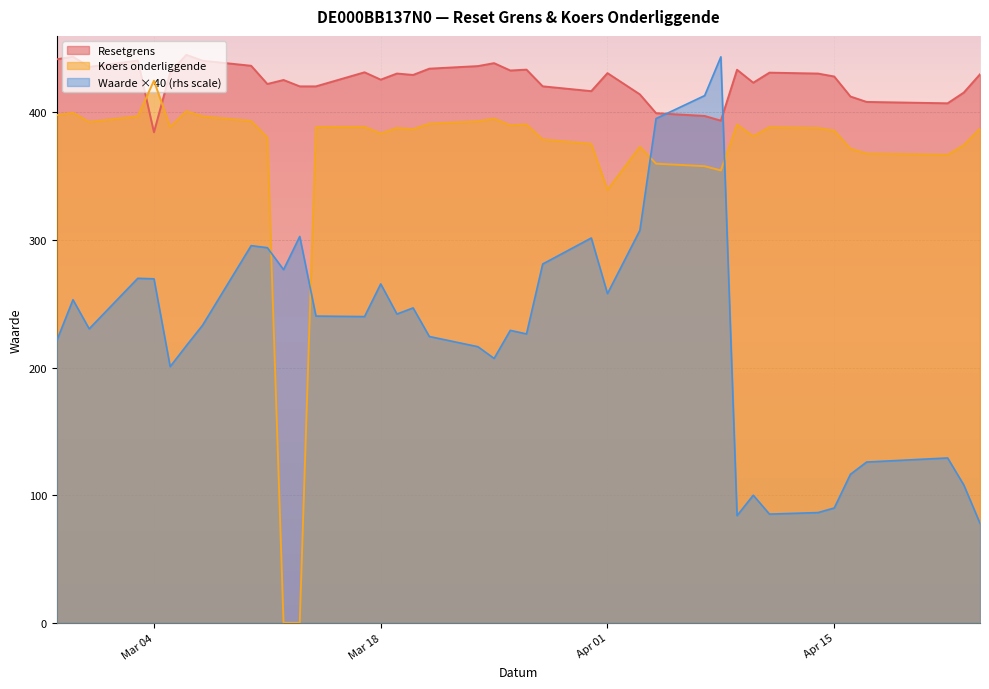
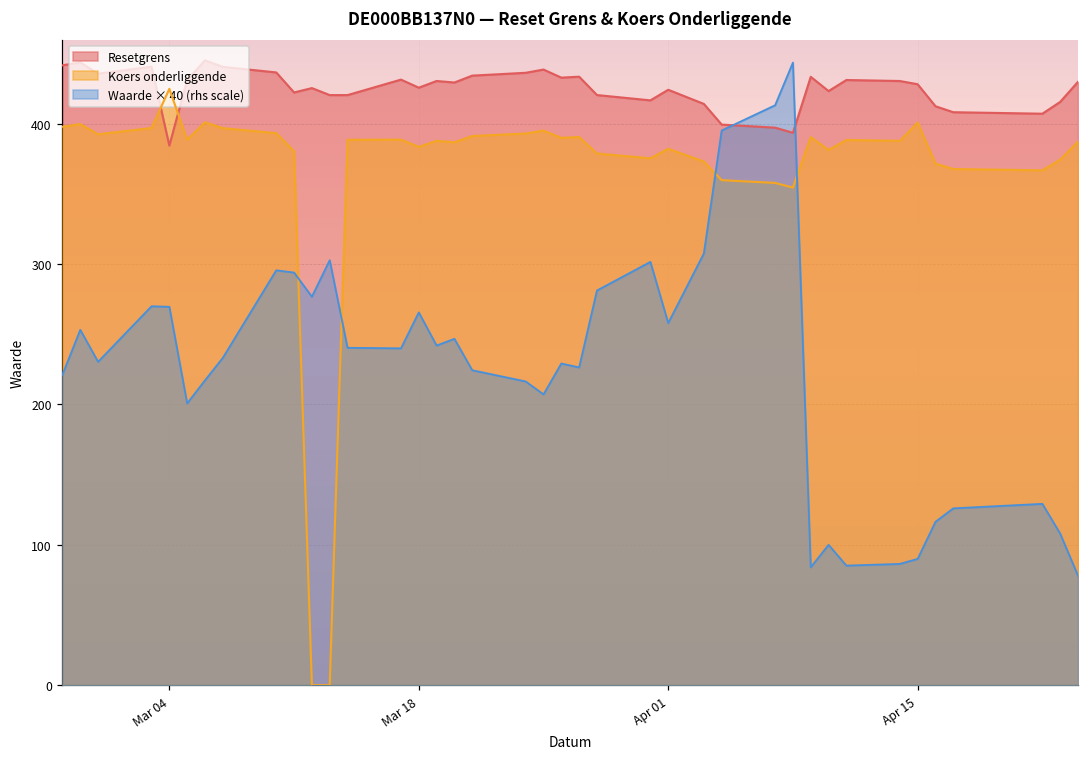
Resetgrens, Apr 01: 431 -> 424
Koers onderliggende, Apr 01: 339 -> 382
Koers onderliggende, Apr 15: 386 -> 401
